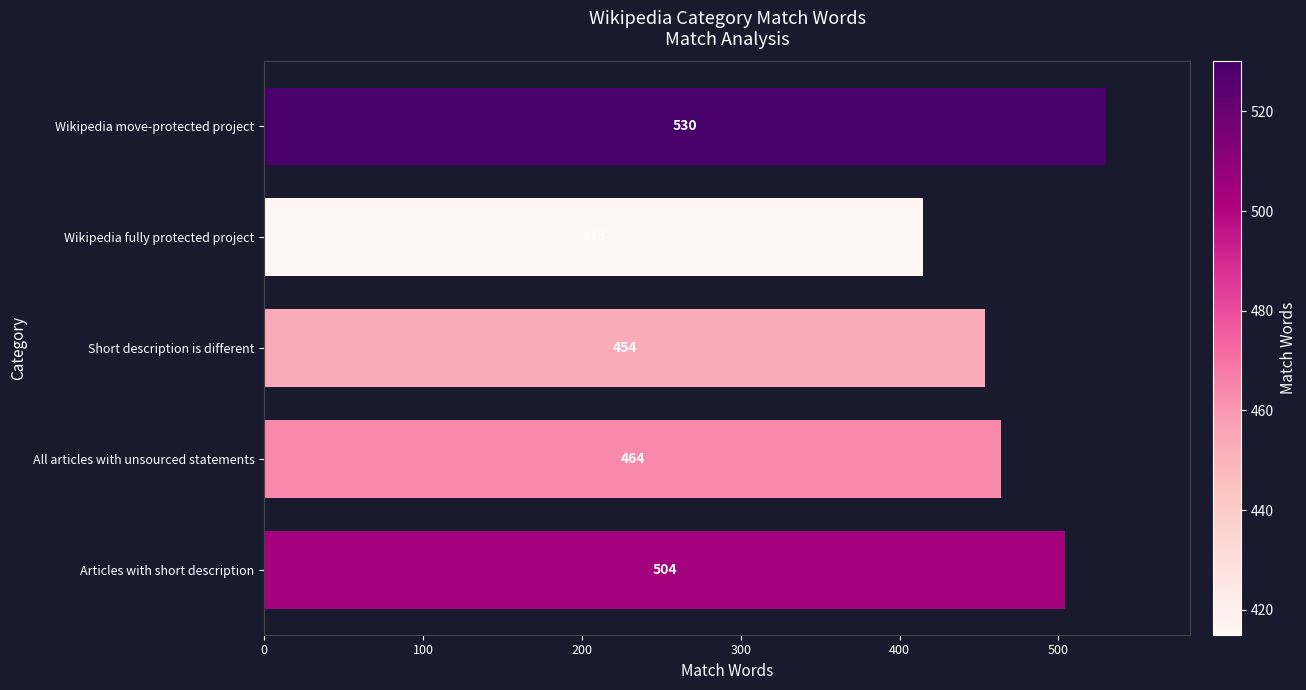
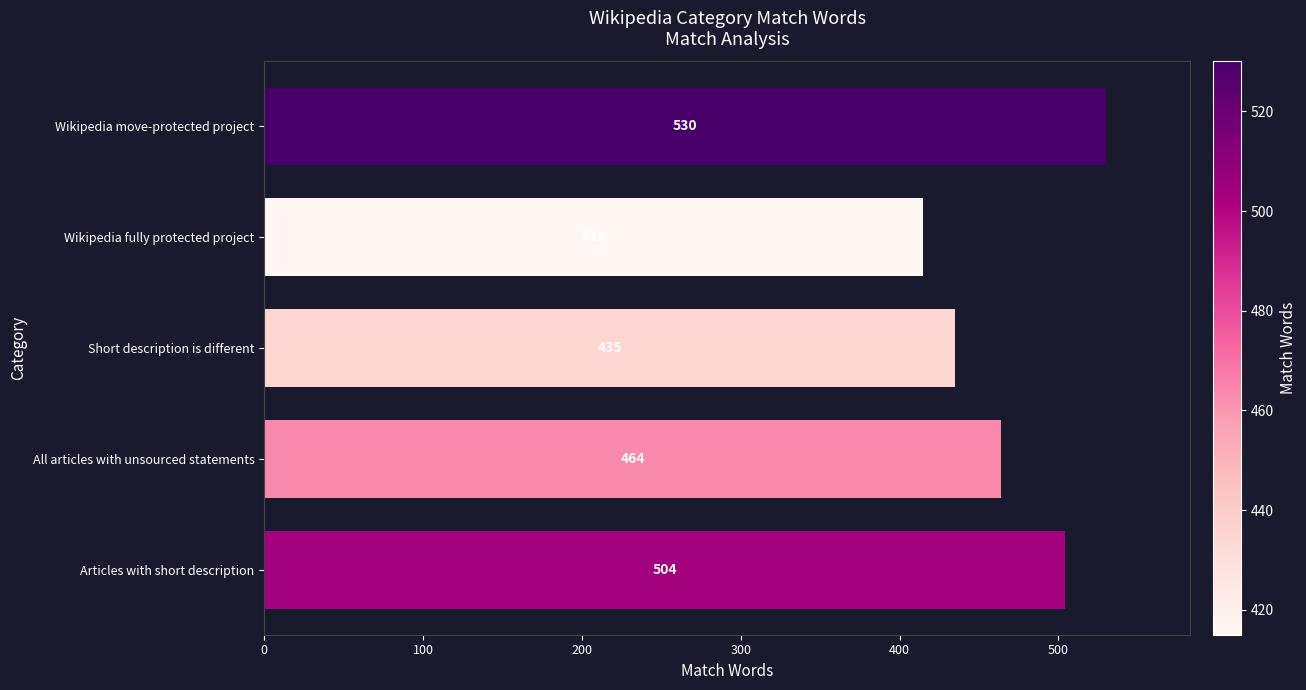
Short description is different: 454 -> 435
